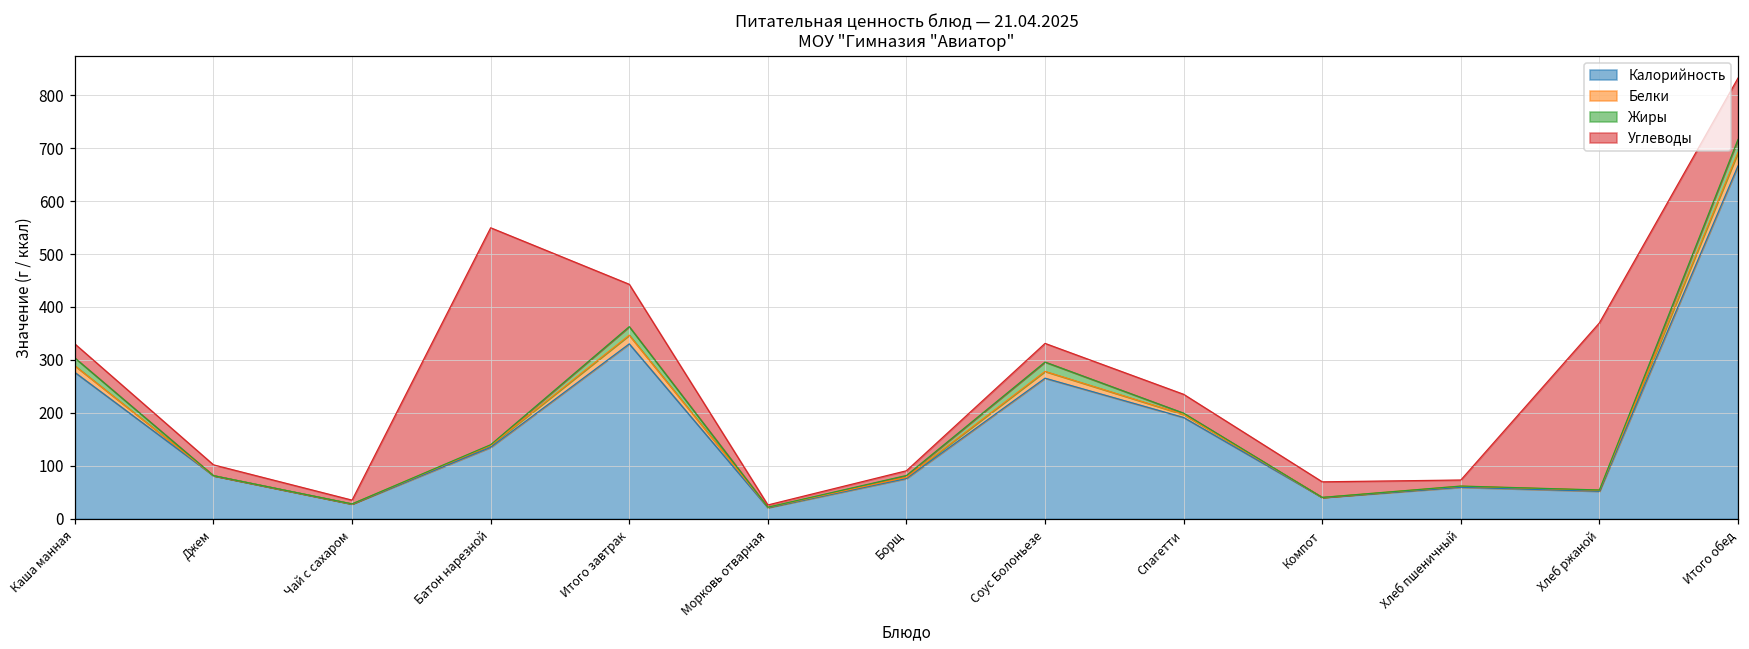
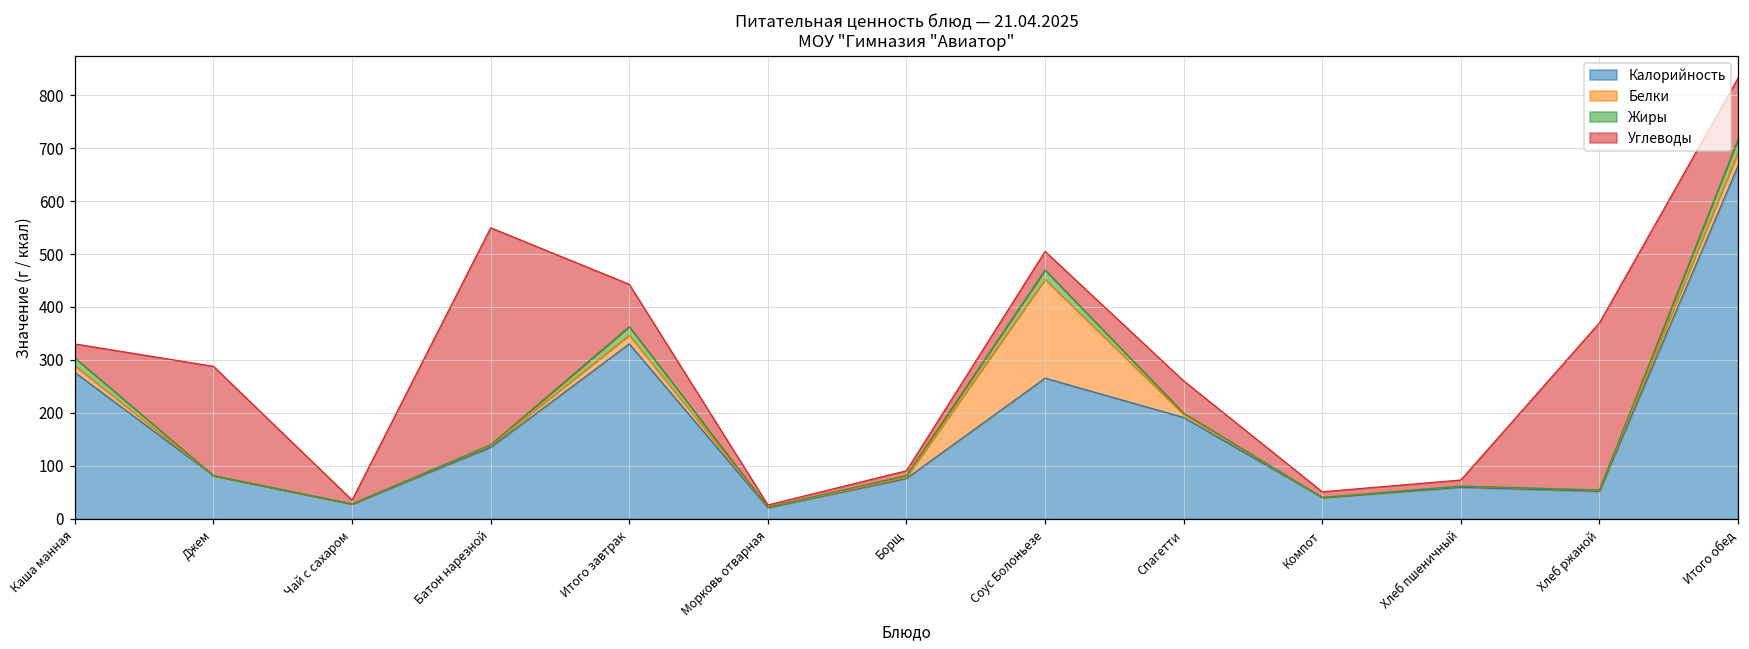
Углеводы, Джем: 20 -> 210
Белки, Соус Болоньезе: 10 -> 190
Углеводы, Спагетти: 40 -> 60
Углеводы, Компот: 30 -> 10
